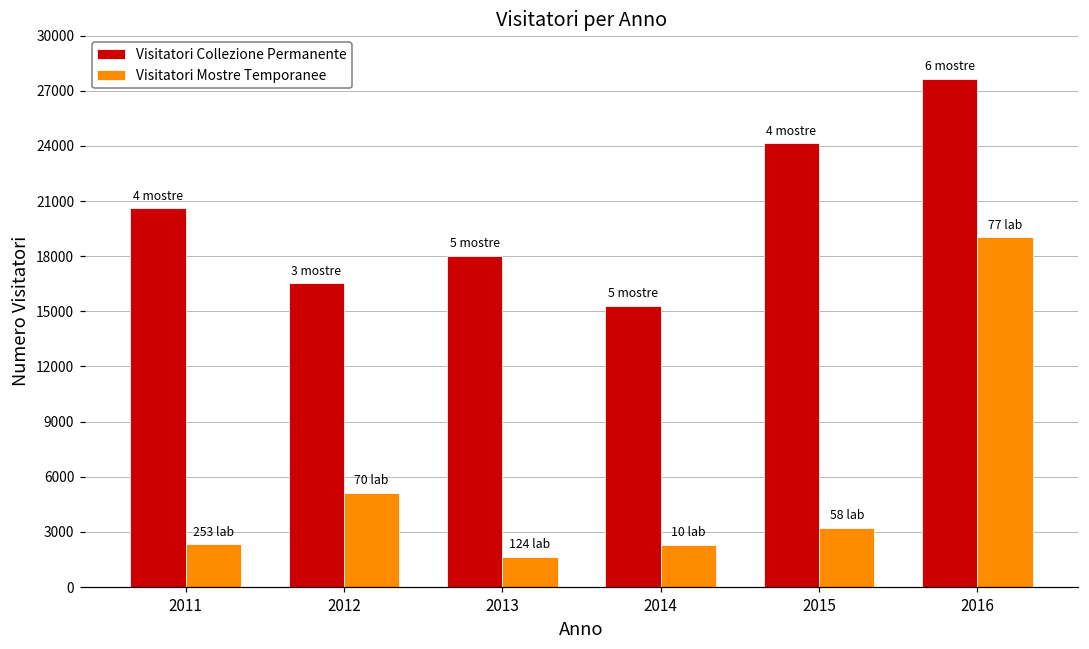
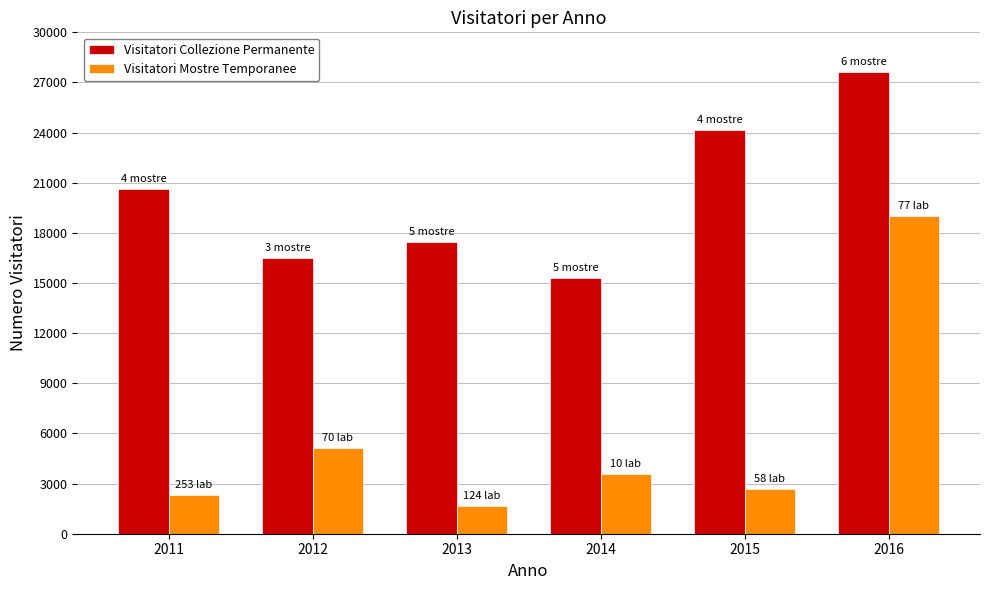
Visitatori Collezione Permanente, 2013: 18000 -> 17400
Visitatori Mostre Temporanee, 2014: 2300 -> 3600
Visitatori Mostre Temporanee, 2015: 3200 -> 2700
